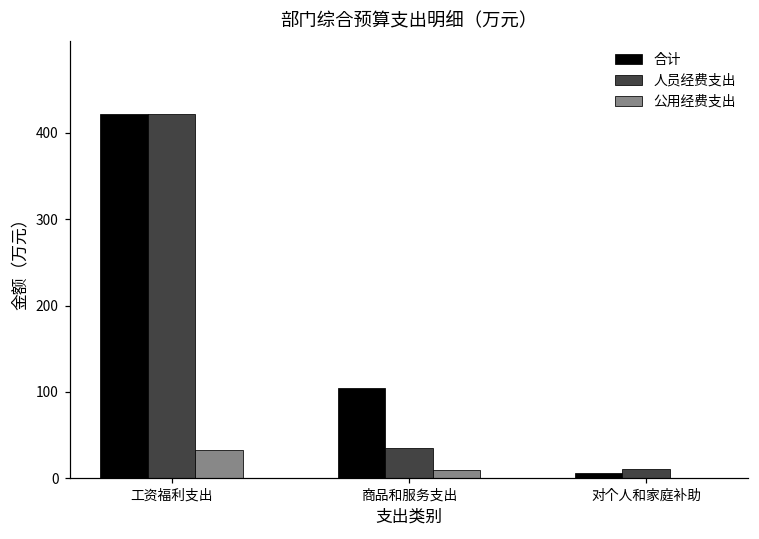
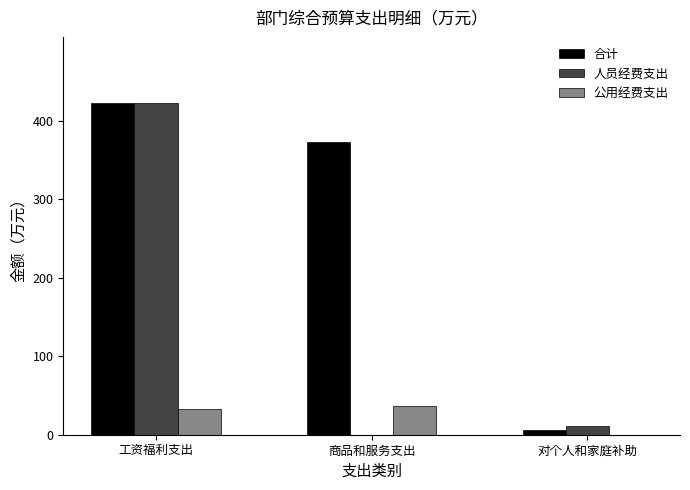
合计, 商品和服务支出: 110 -> 370
人员经费支出, 商品和服务支出: 40 -> 0
公用经费支出, 商品和服务支出: 10 -> 40
